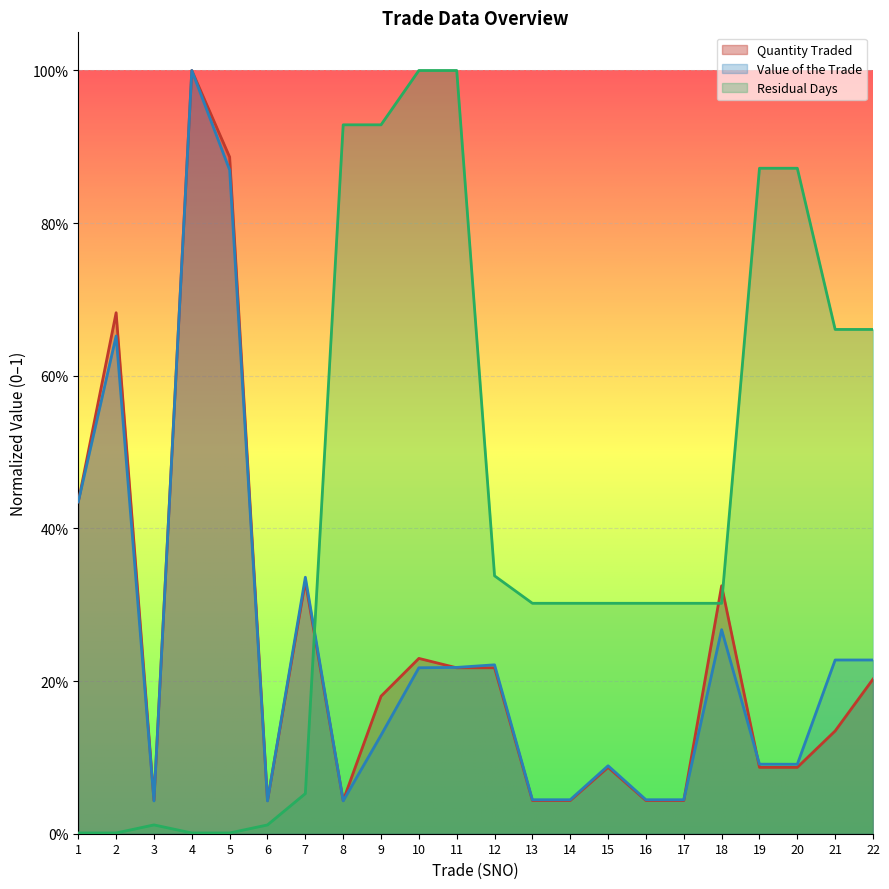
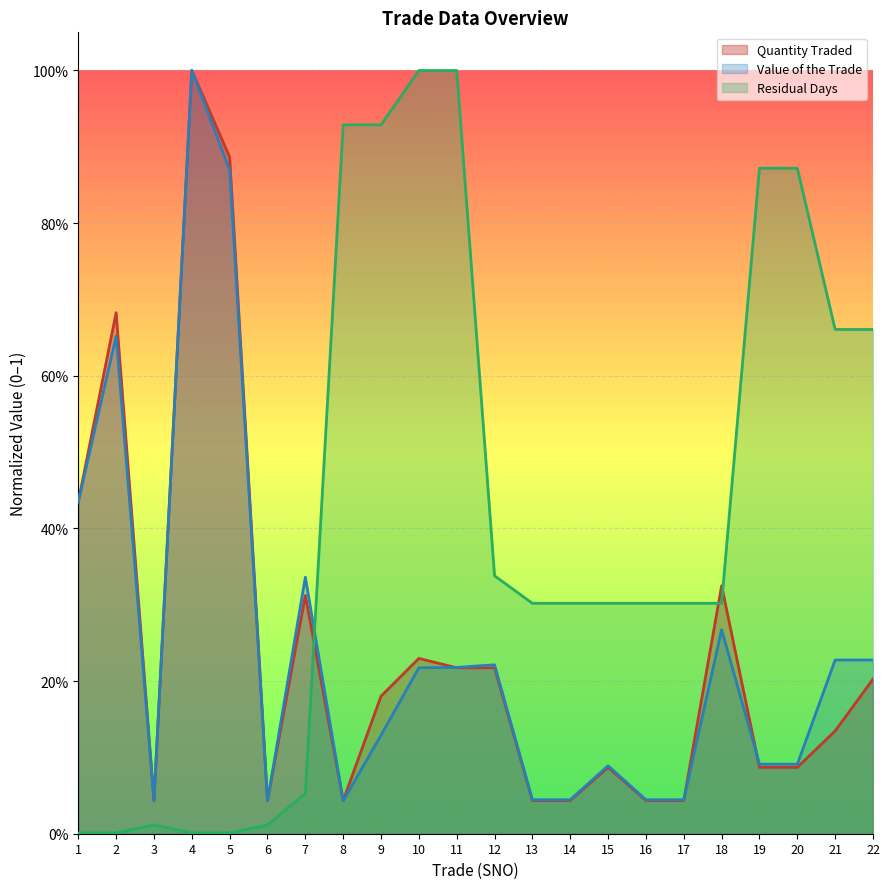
Quantity Traded, 7: 33% -> 31%
